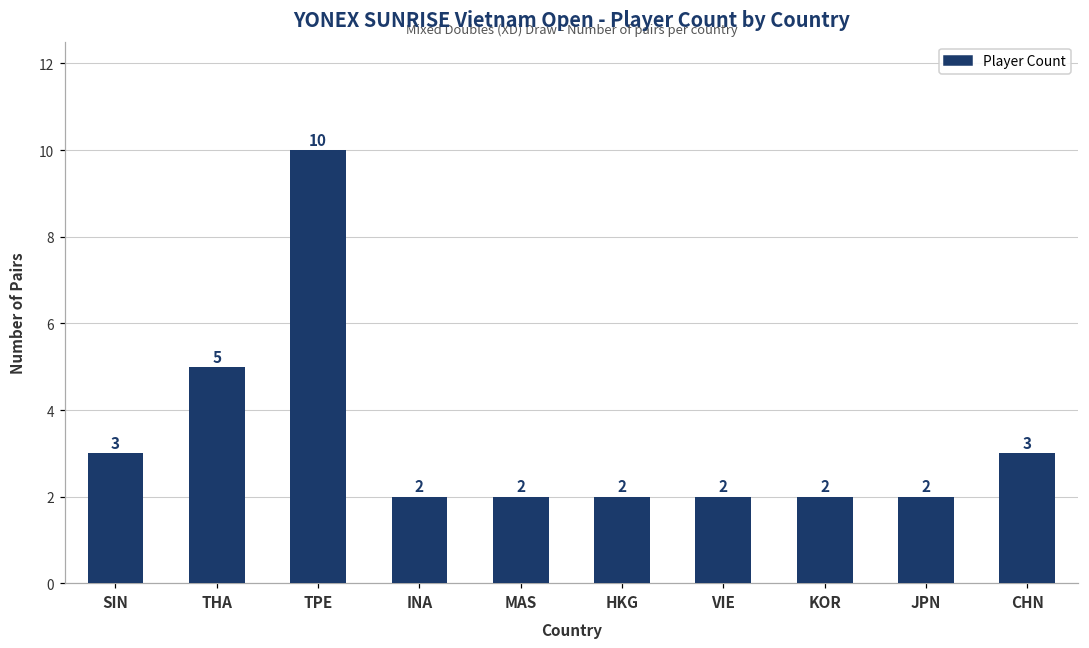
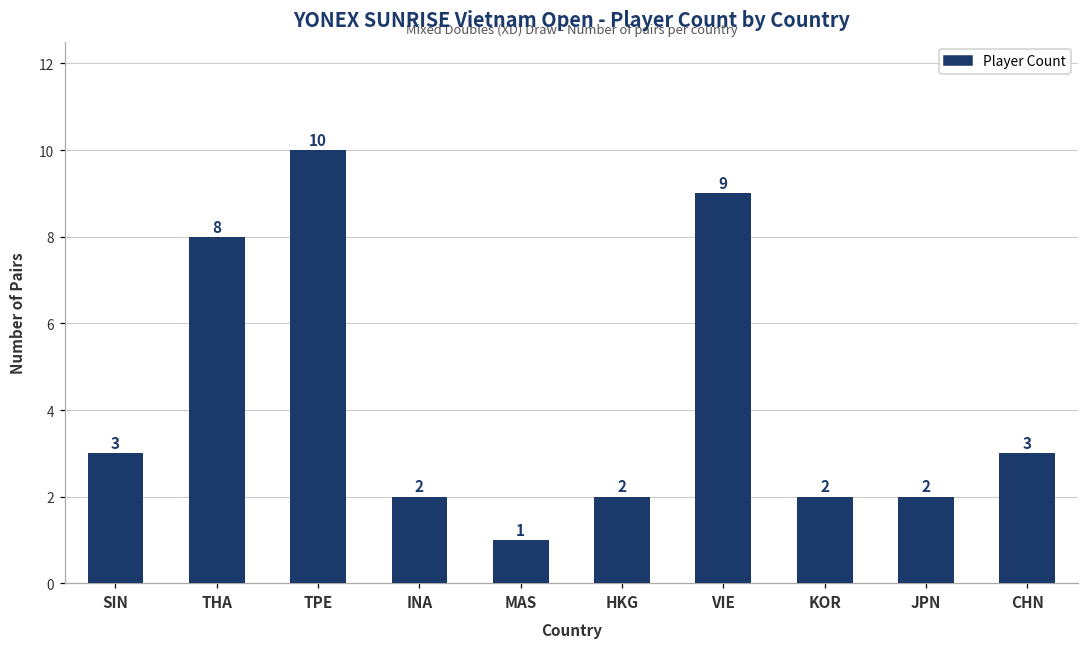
THA: 5 -> 8
MAS: 2 -> 1
VIE: 2 -> 9
